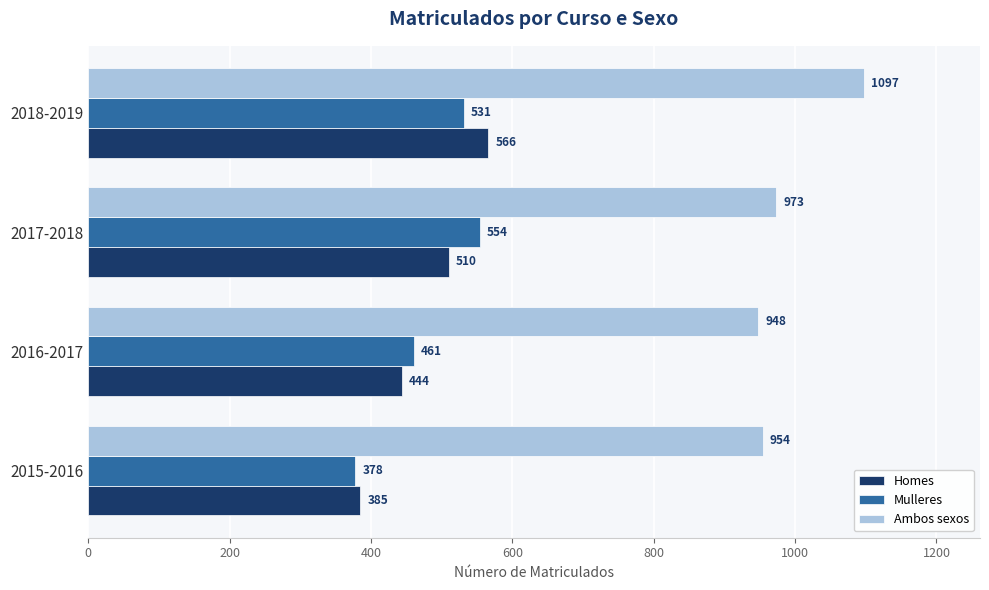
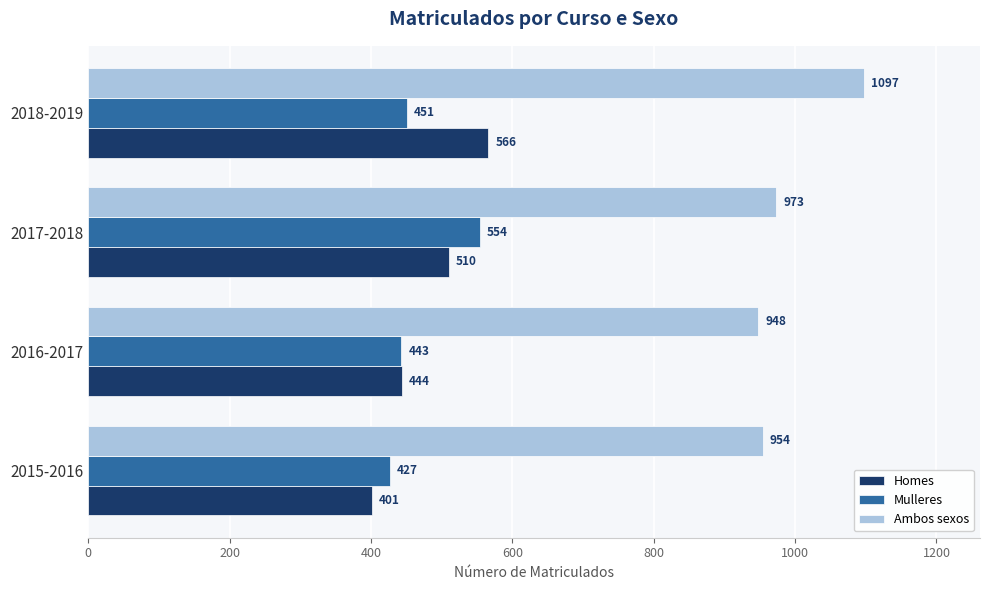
Mulleres, 2018-2019: 531 -> 451
Mulleres, 2016-2017: 461 -> 443
Mulleres, 2015-2016: 378 -> 427
Homes, 2015-2016: 385 -> 401
